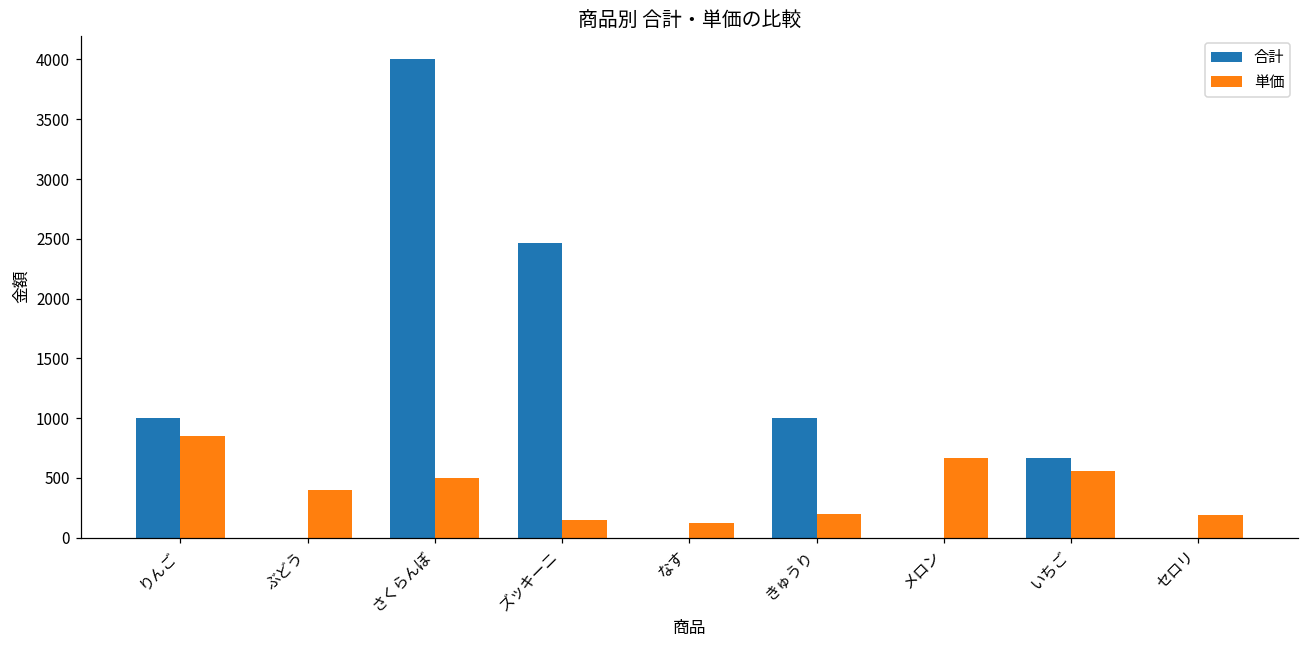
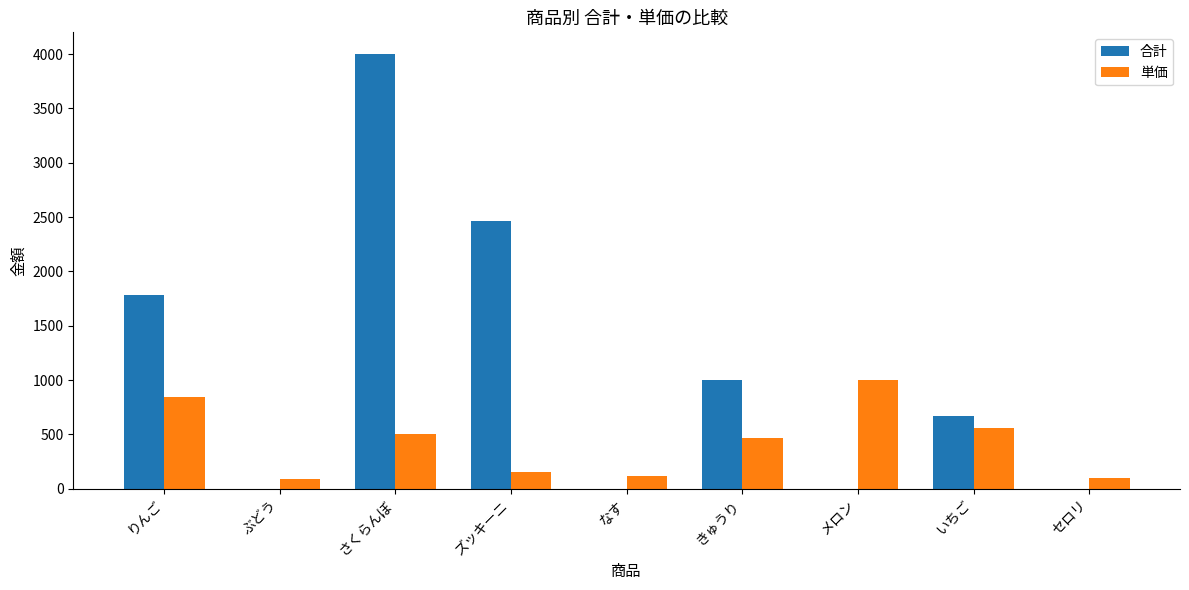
合計, りんご: 1000 -> 1780
単価, ぶどう: 400 -> 90
単価, きゅうり: 200 -> 470
単価, メロン: 670 -> 1000
単価, セロリ: 190 -> 100
